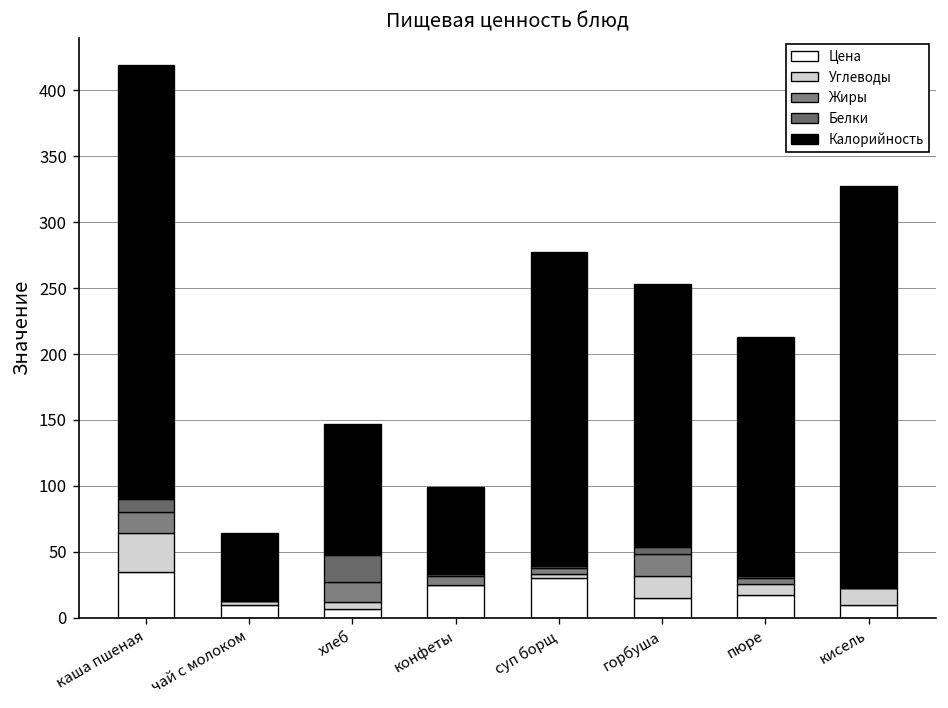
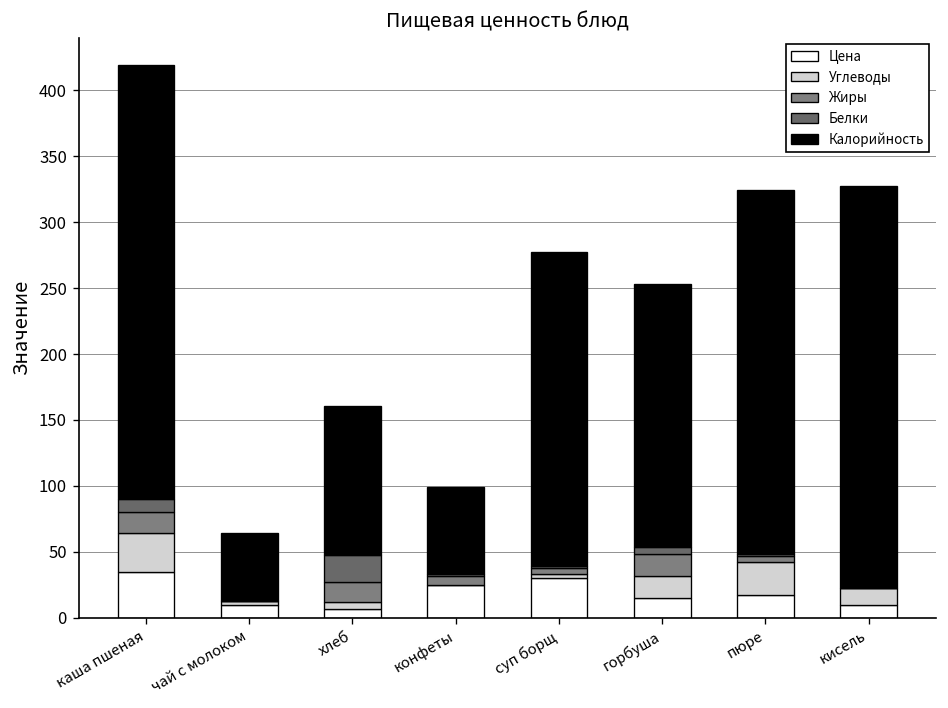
Калорийность, хлеб: 99 -> 113
Углеводы, пюре: 8 -> 25
Калорийность, пюре: 181 -> 276
